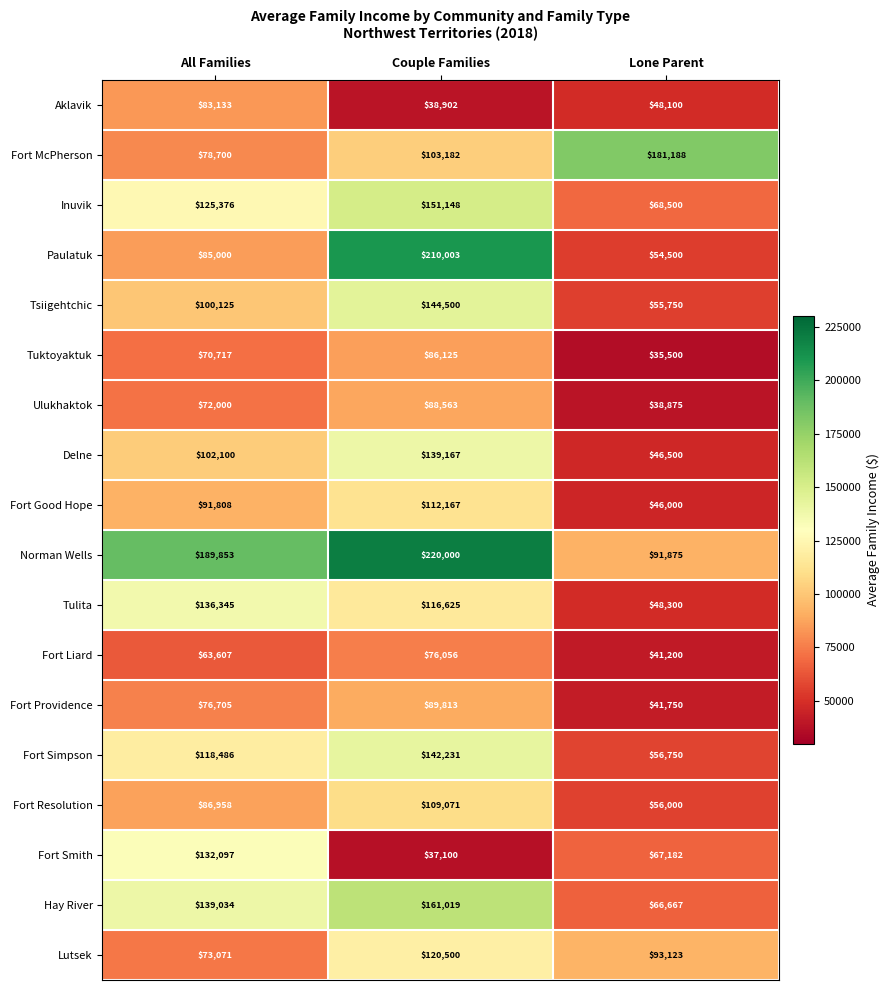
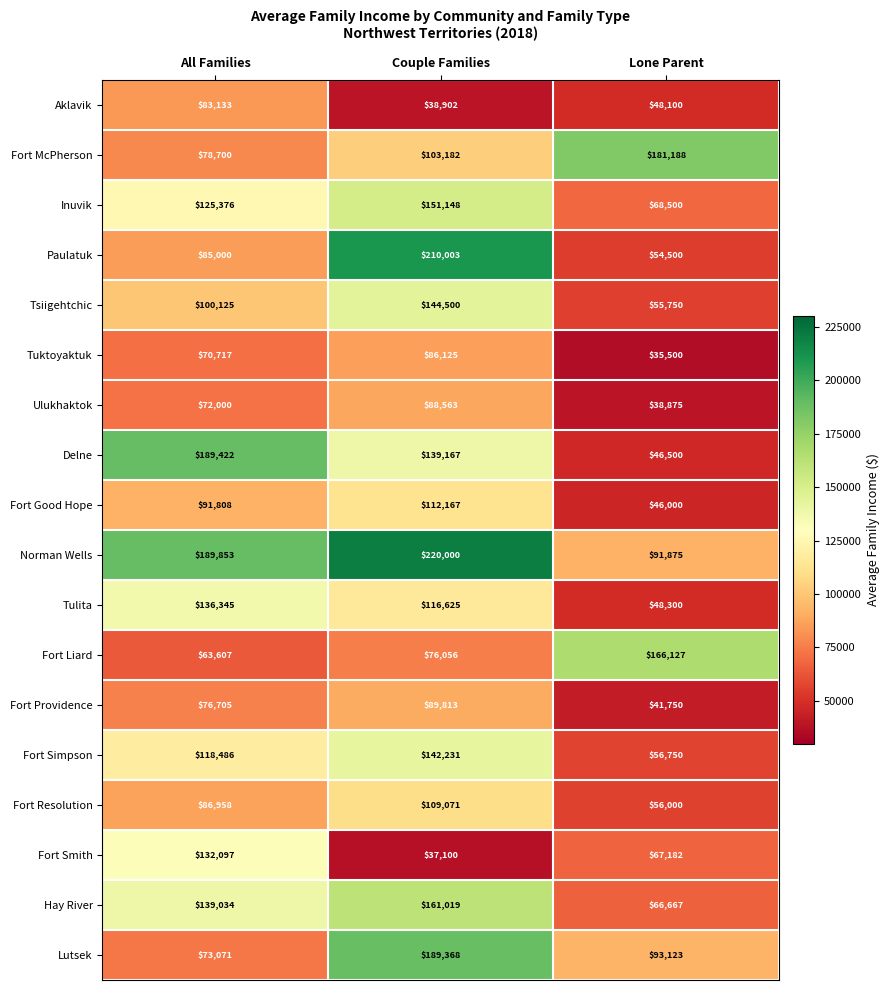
Delne, All Families: $102,100 -> $189,422
Fort Liard, Lone Parent: $41,200 -> $166,127
Lutsek, Couple Families: $120,500 -> $189,368
